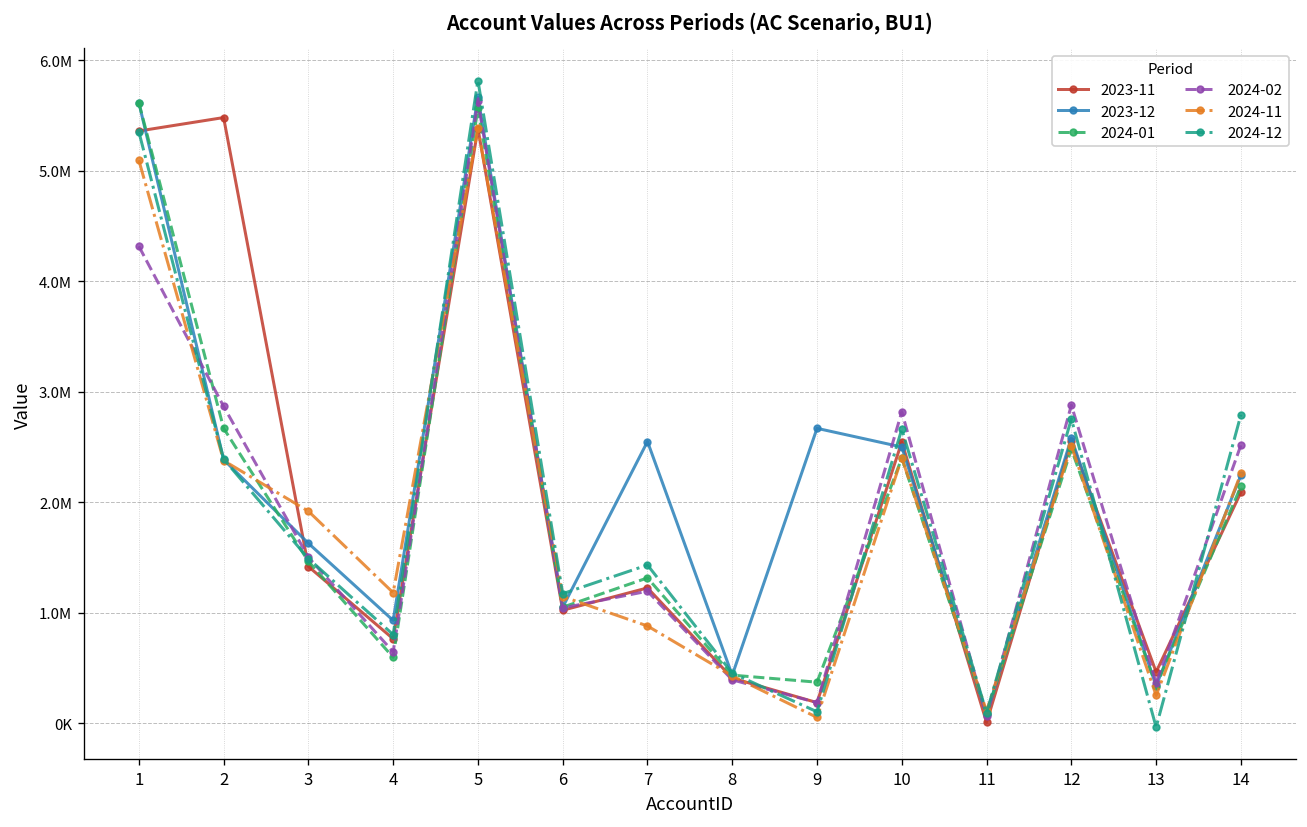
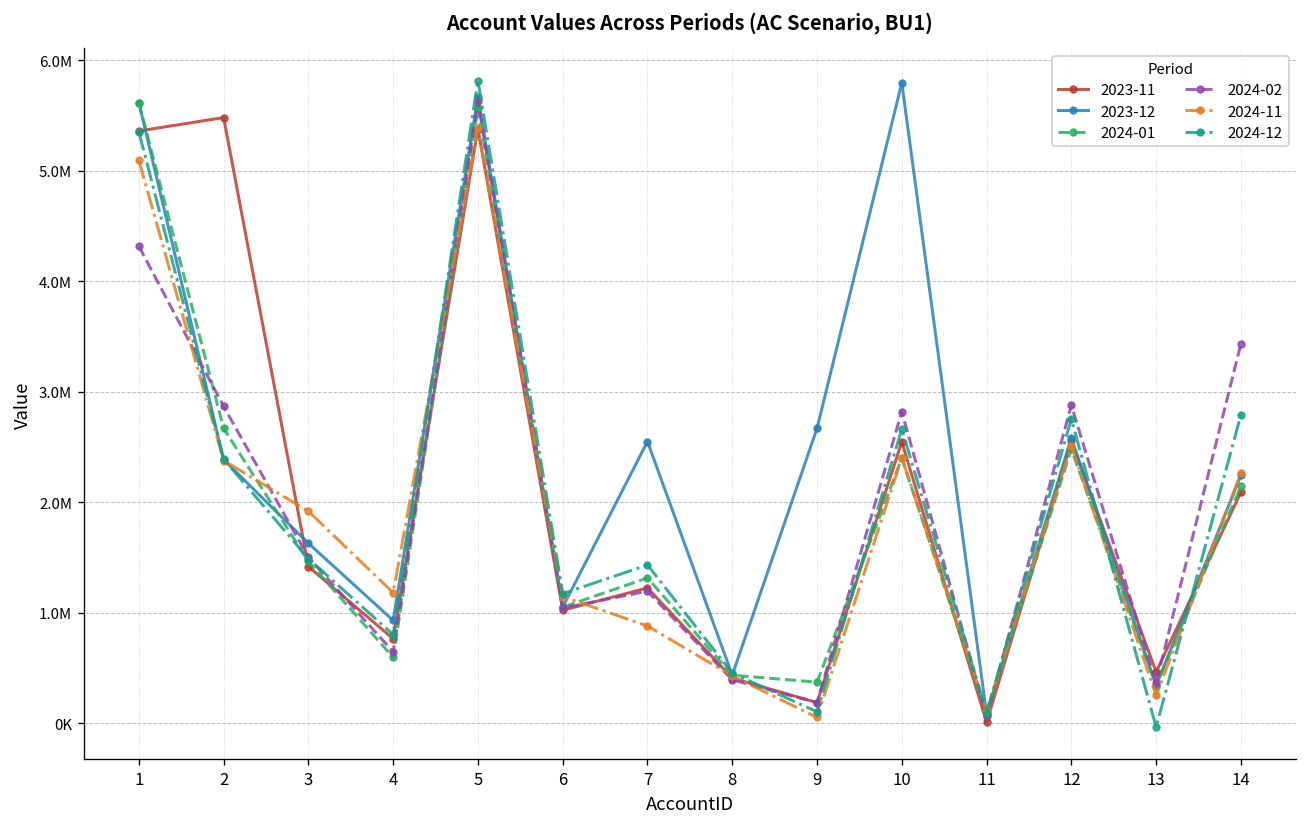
2023-12, 10: 2500000 -> 5800000
2024-02, 14: 2500000 -> 3400000
